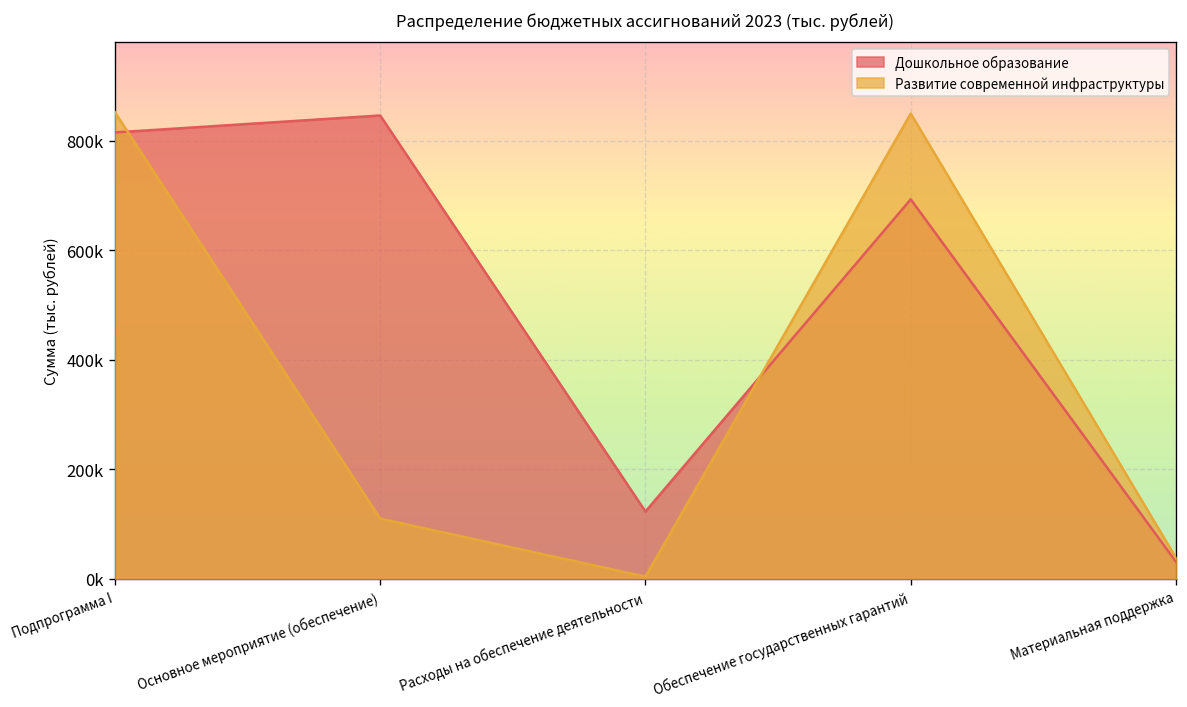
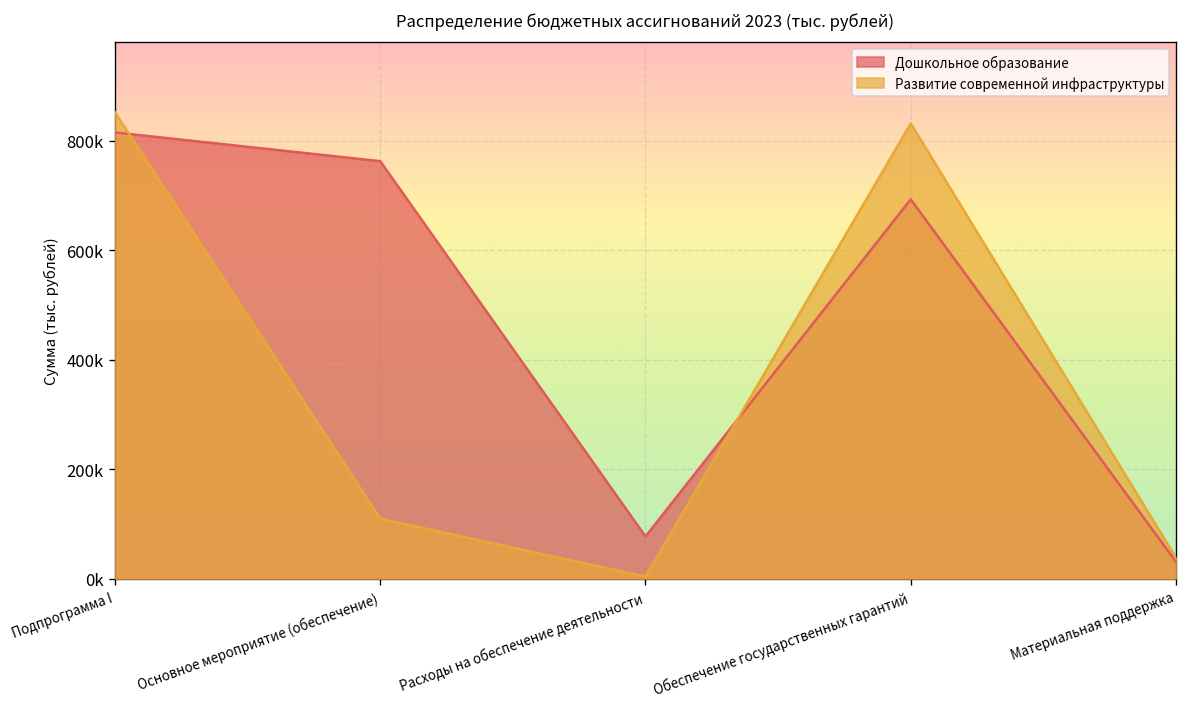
Дошкольное образование, Основное мероприятие (обеспечение): 850000 -> 760000
Дошкольное образование, Расходы на обеспечение деятельности: 120000 -> 80000
Развитие современной инфраструктуры, Обеспечение государственных гарантий: 850000 -> 830000
